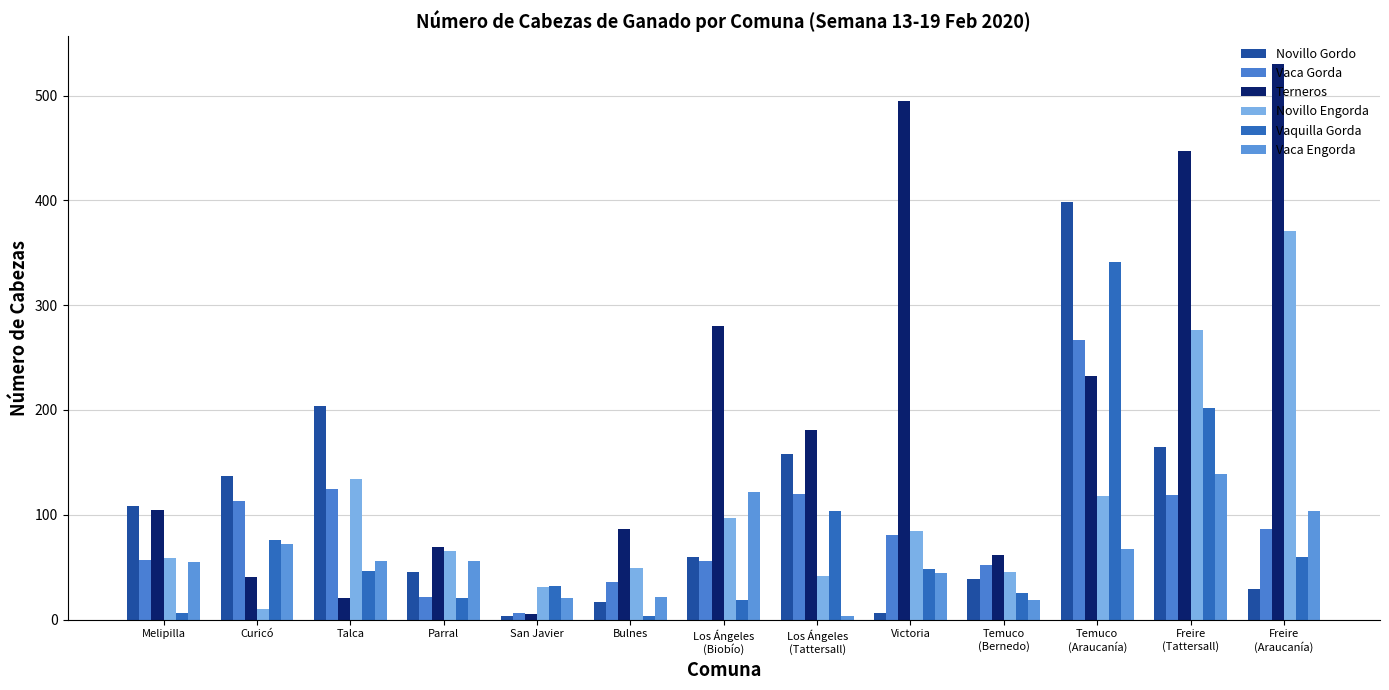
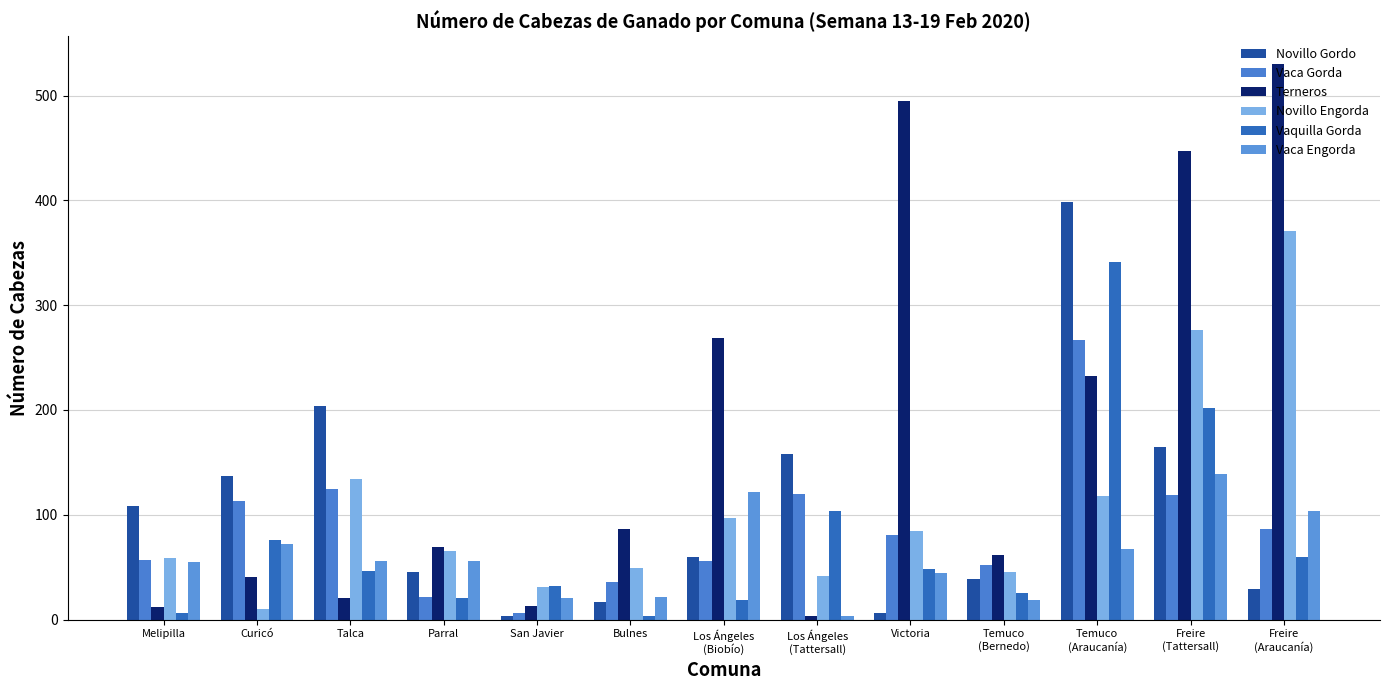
Terneros, Melipilla: 105 -> 12
Terneros, San Javier: 5 -> 13
Terneros, Los Ángeles (Biobío): 280 -> 269
Terneros, Los Ángeles (Tattersall): 181 -> 3
